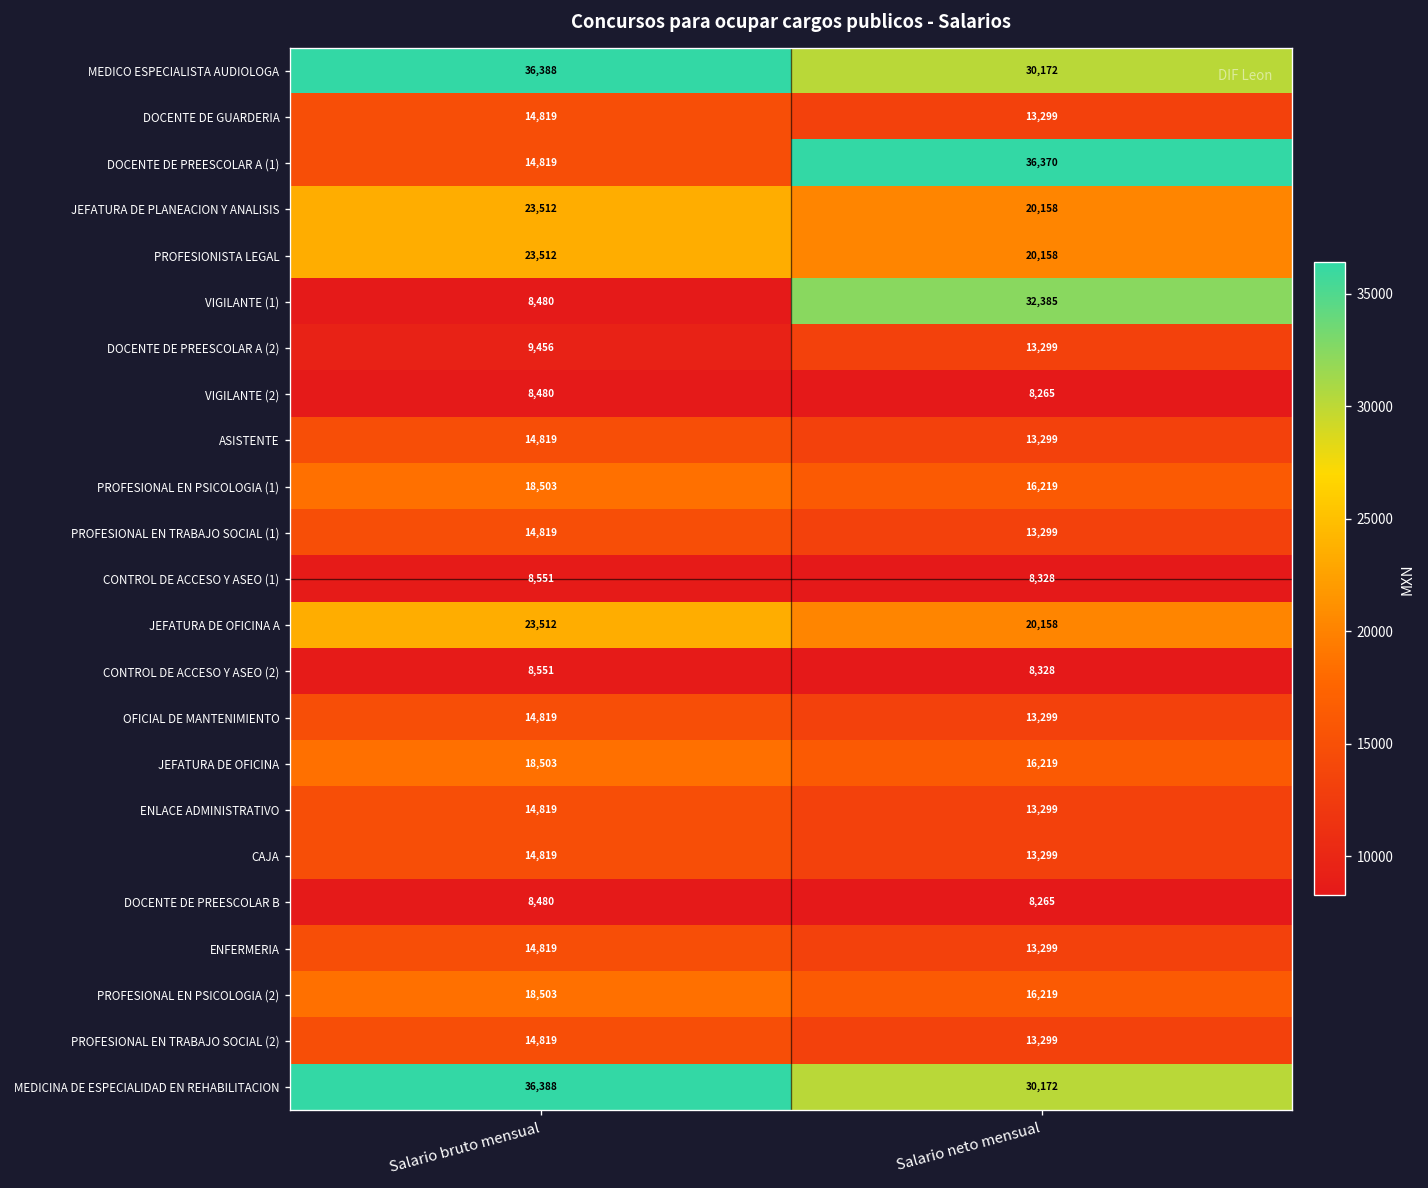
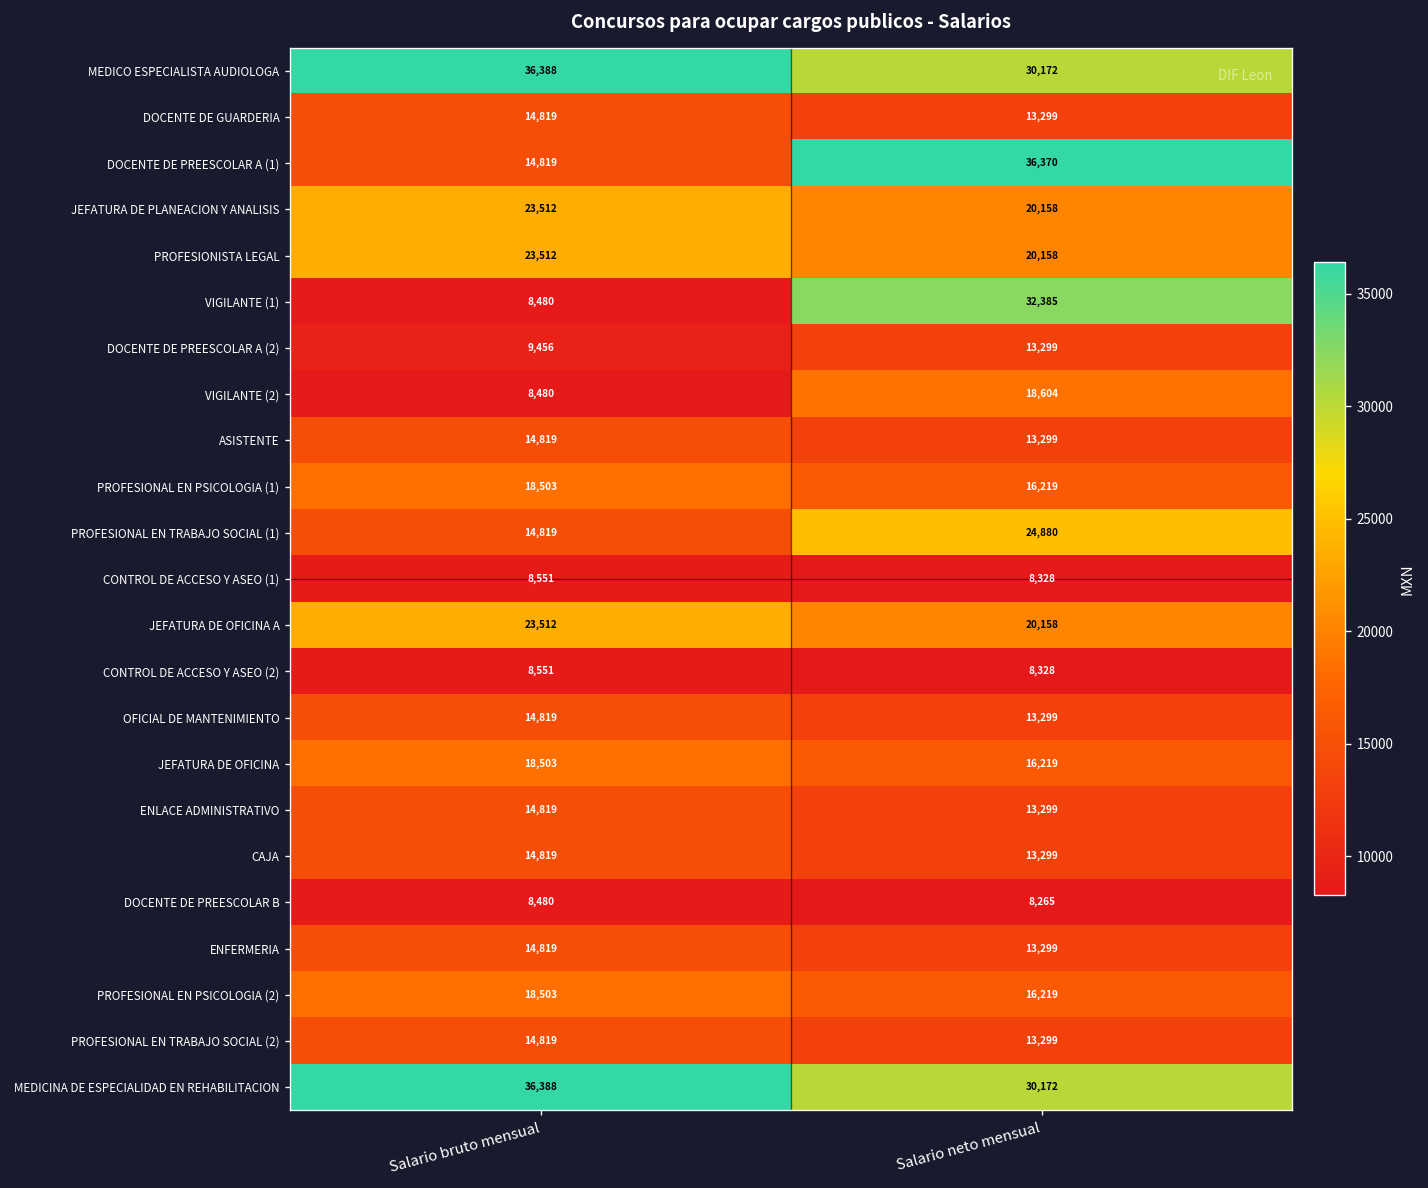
VIGILANTE (2), Salario neto mensual: 8,265 -> 18,604
PROFESIONAL EN TRABAJO SOCIAL (1), Salario neto mensual: 13,299 -> 24,880
